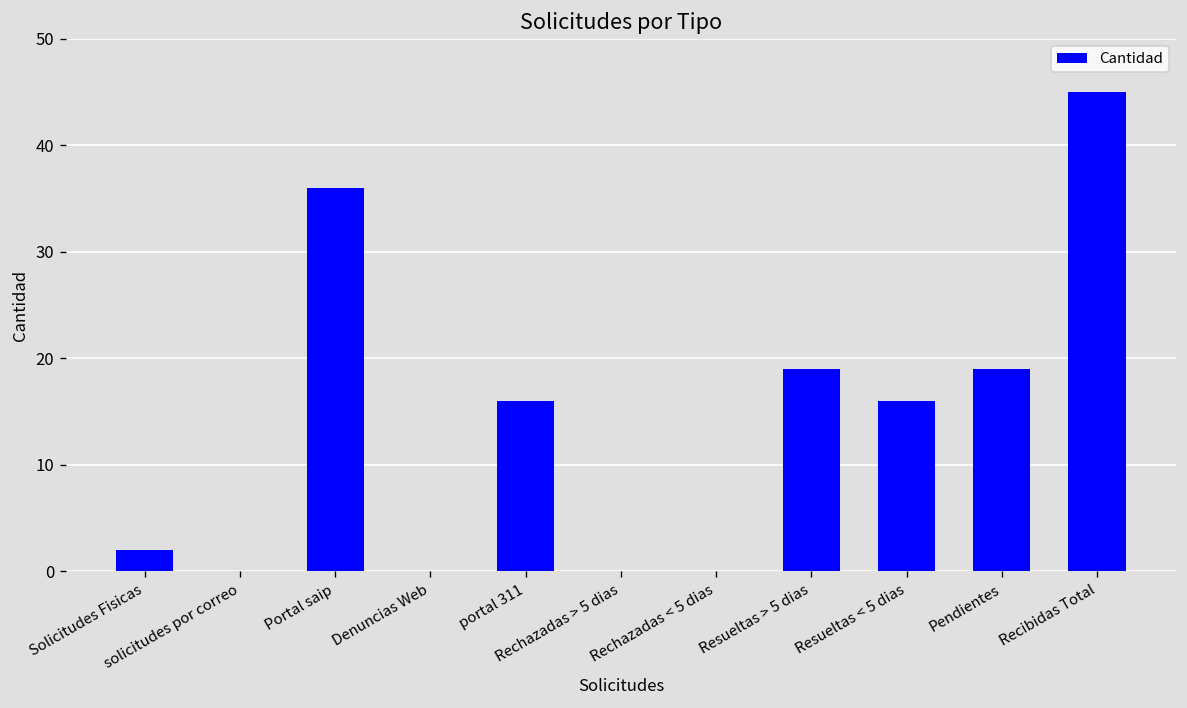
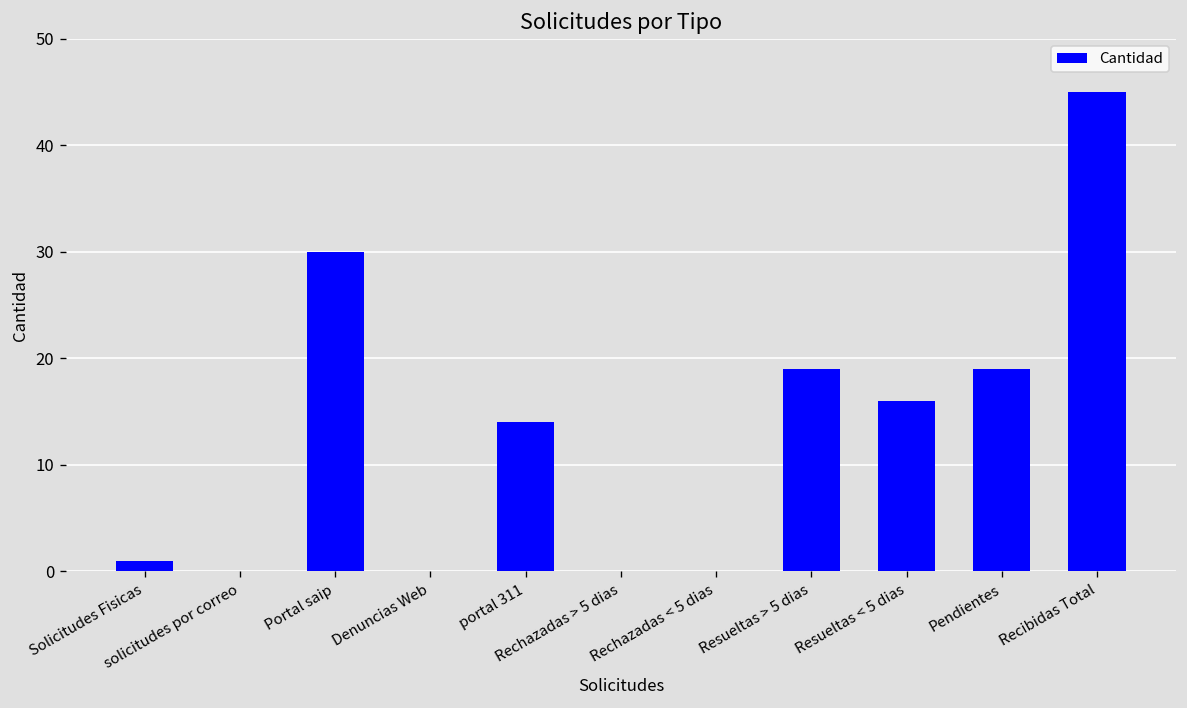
Solicitudes Fisicas: 2 -> 1
Portal saip: 36 -> 30
portal 311: 16 -> 14
